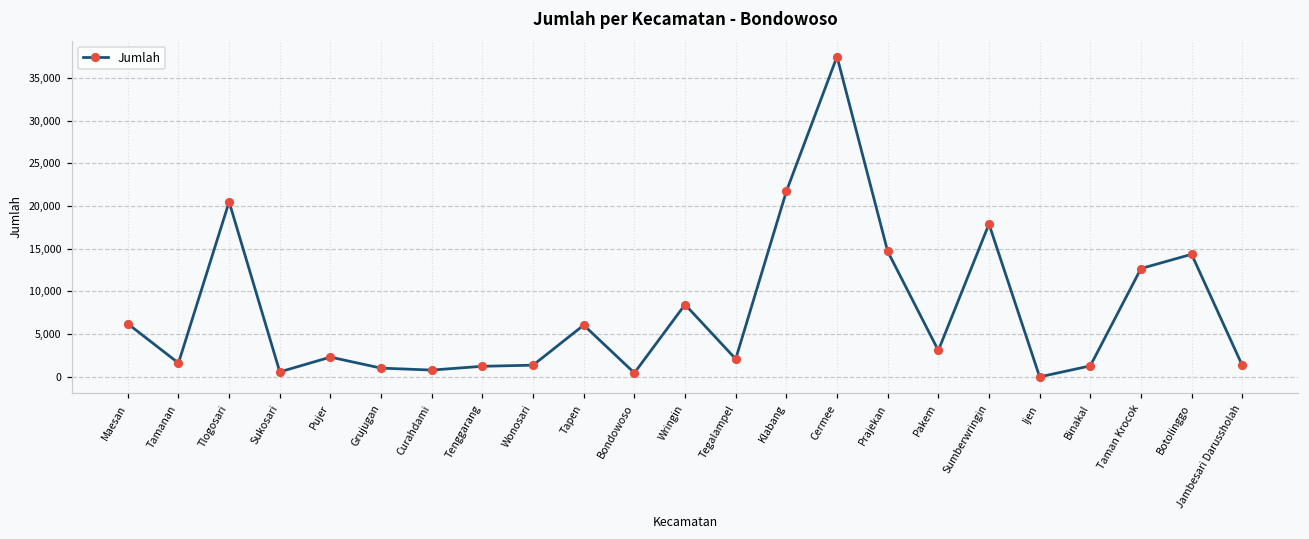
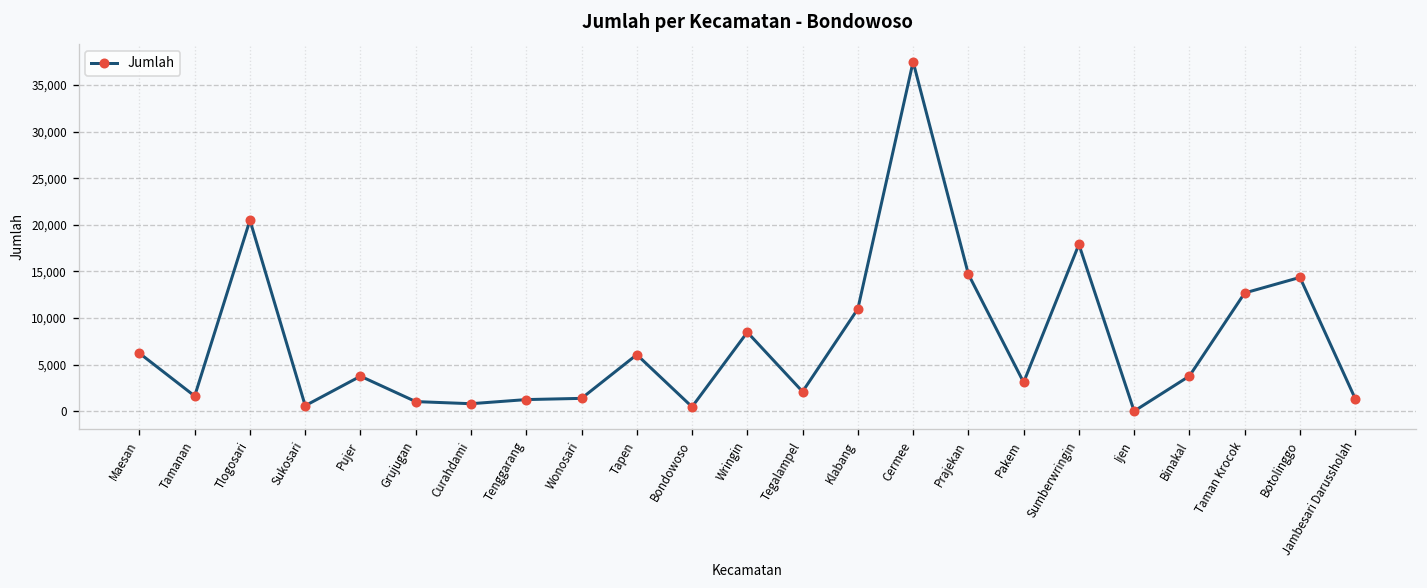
Pujer: 2,000 -> 4,000
Klabang: 22,000 -> 11,000
Binakal: 1,000 -> 4,000
